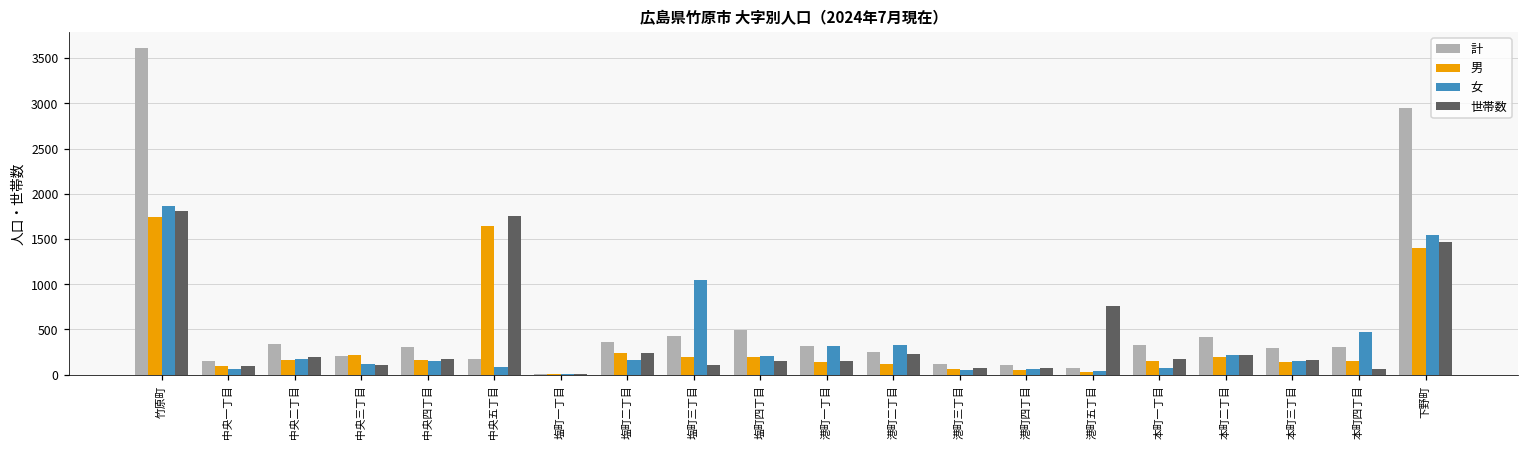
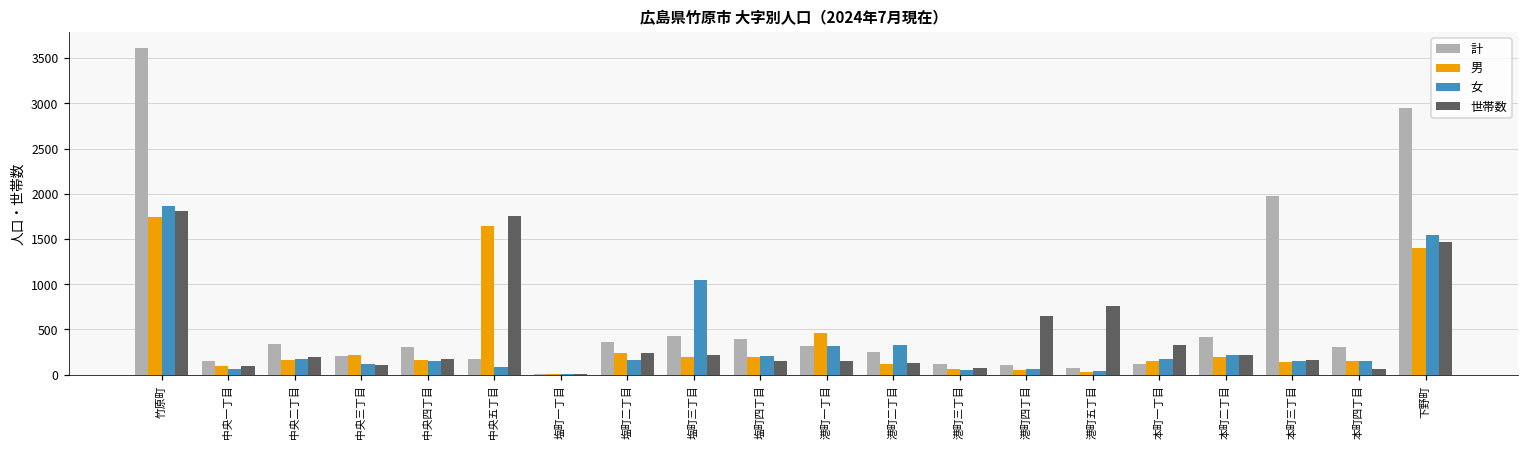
世帯数, 塩町三丁目: 100 -> 200
計, 塩町四丁目: 500 -> 400
男, 港町一丁目: 100 -> 500
世帯数, 港町二丁目: 200 -> 100
世帯数, 港町四丁目: 100 -> 600
計, 本町一丁目: 300 -> 100
女, 本町一丁目: 100 -> 200
世帯数, 本町一丁目: 200 -> 300
計, 本町三丁目: 300 -> 2000
女, 本町四丁目: 500 -> 200
